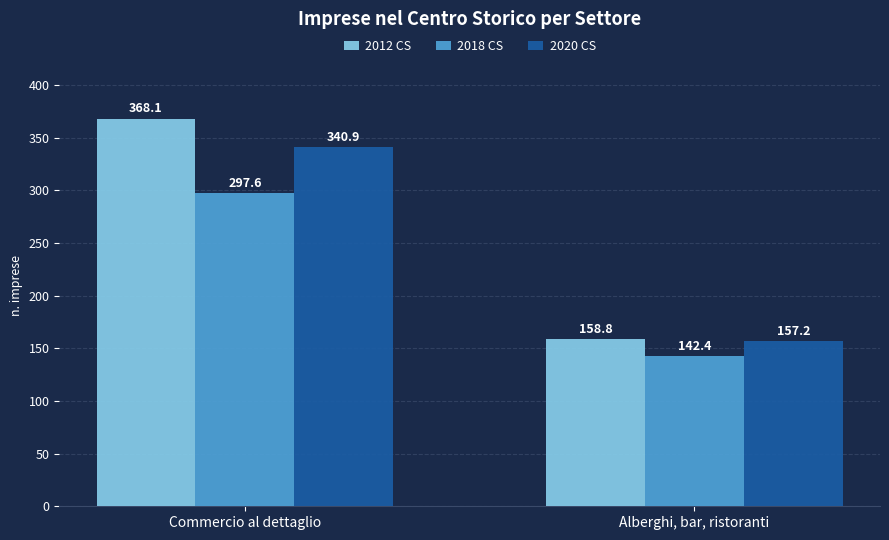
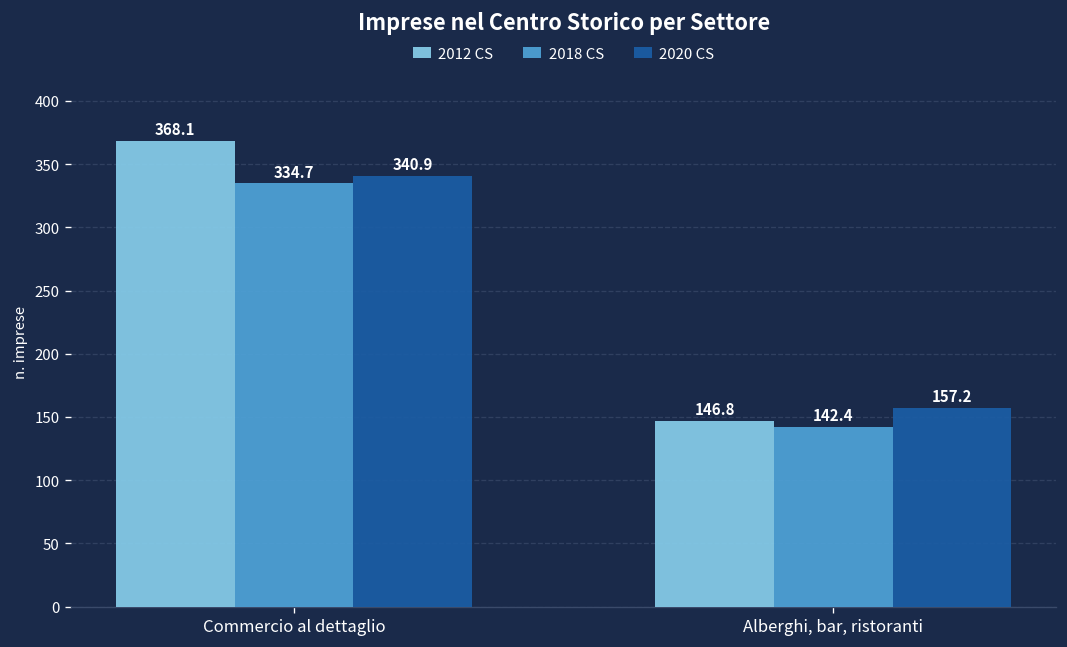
2018 CS, Commercio al dettaglio: 297.6 -> 334.7
2012 CS, Alberghi, bar, ristoranti: 158.8 -> 146.8
